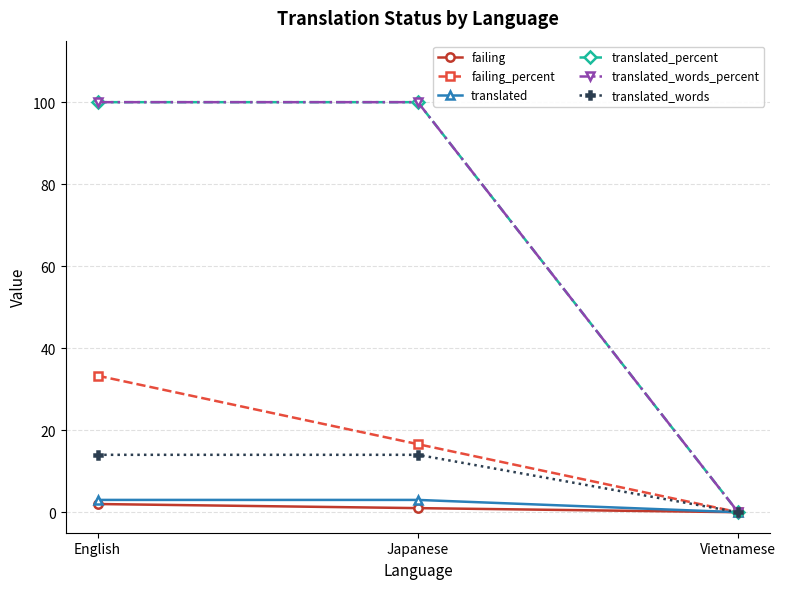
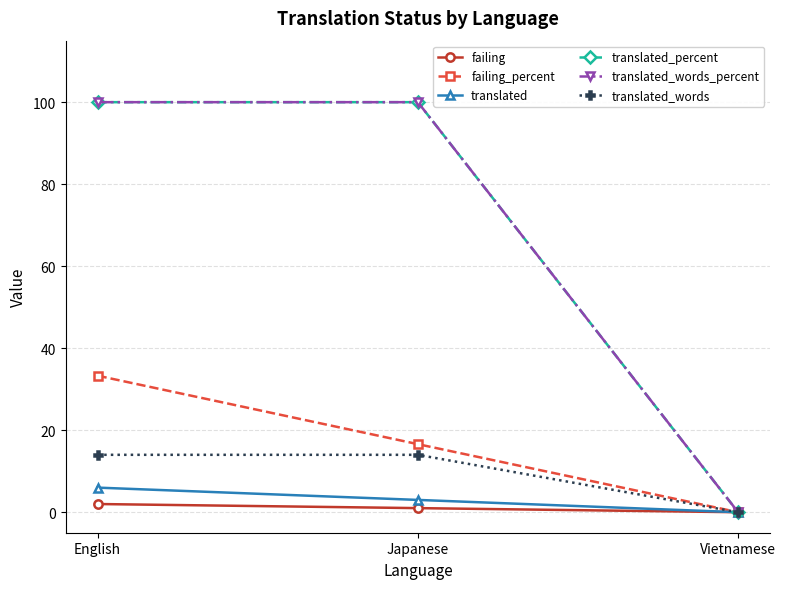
translated, English: 3 -> 6
